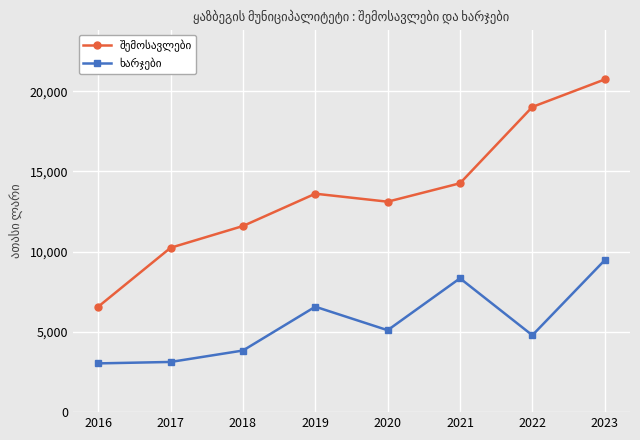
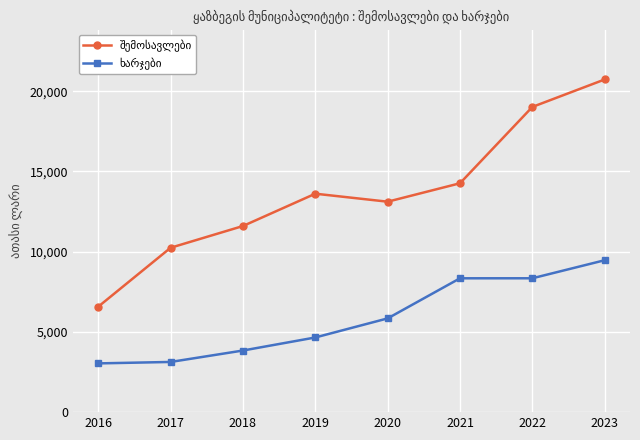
ხარჯები, 2019: 6,600 -> 4,700
ხარჯები, 2020: 5,100 -> 5,800
ხარჯები, 2022: 4,800 -> 8,300
